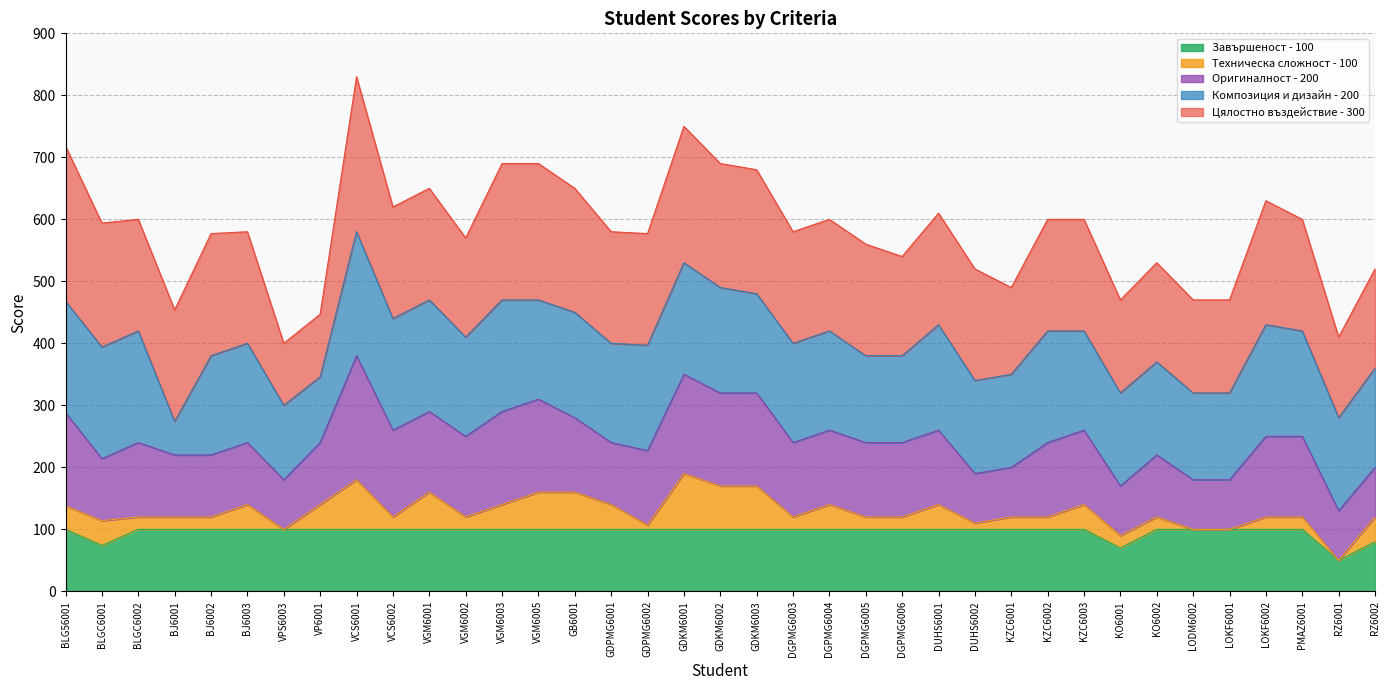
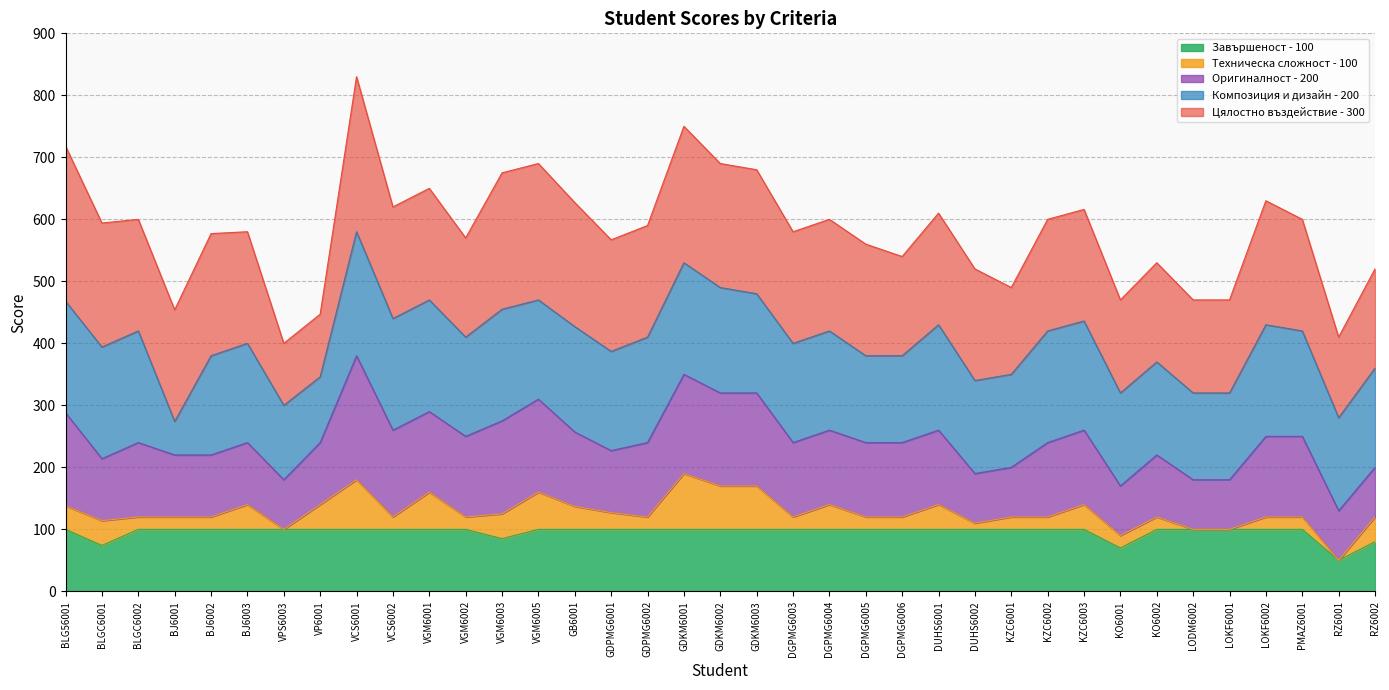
Завършеност - 100, VGM6003: 100 -> 90
Техническа сложност - 100, GB6001: 60 -> 40
Техническа сложност - 100, GDPMG6001: 40 -> 30
Техническа сложност - 100, GDPMG6002: 10 -> 20
Композиция и дизайн - 200, KZC6003: 160 -> 180
